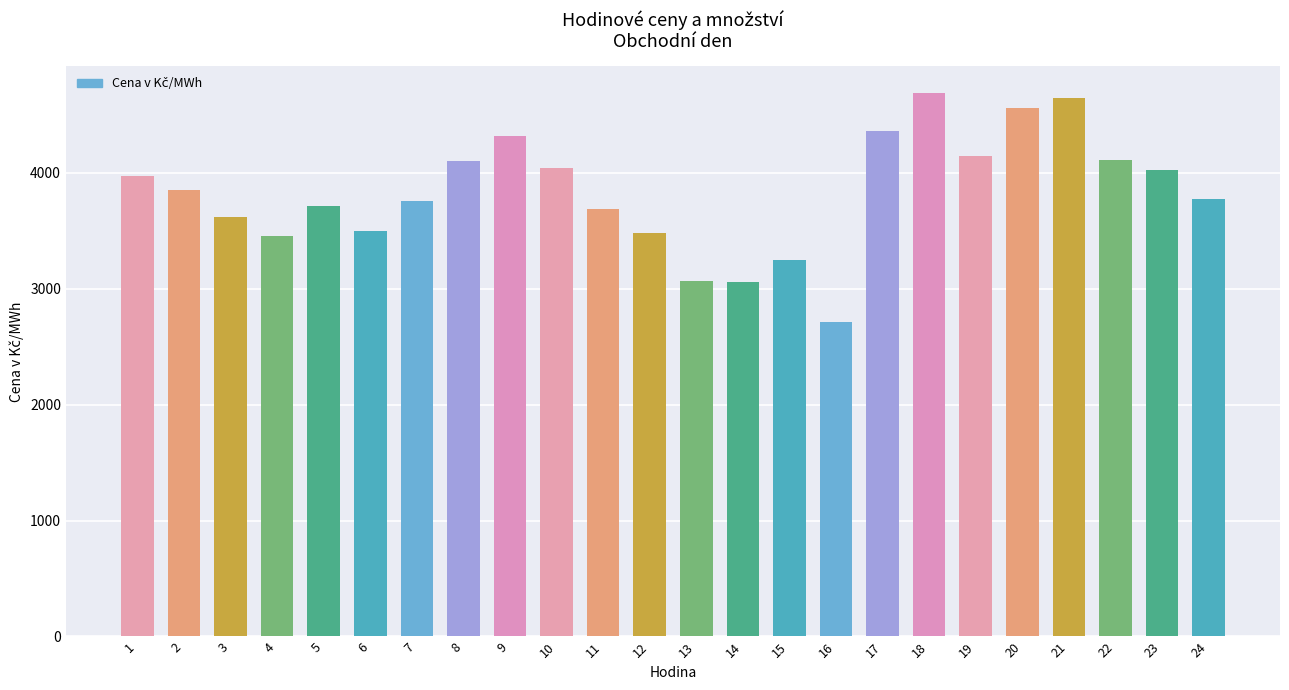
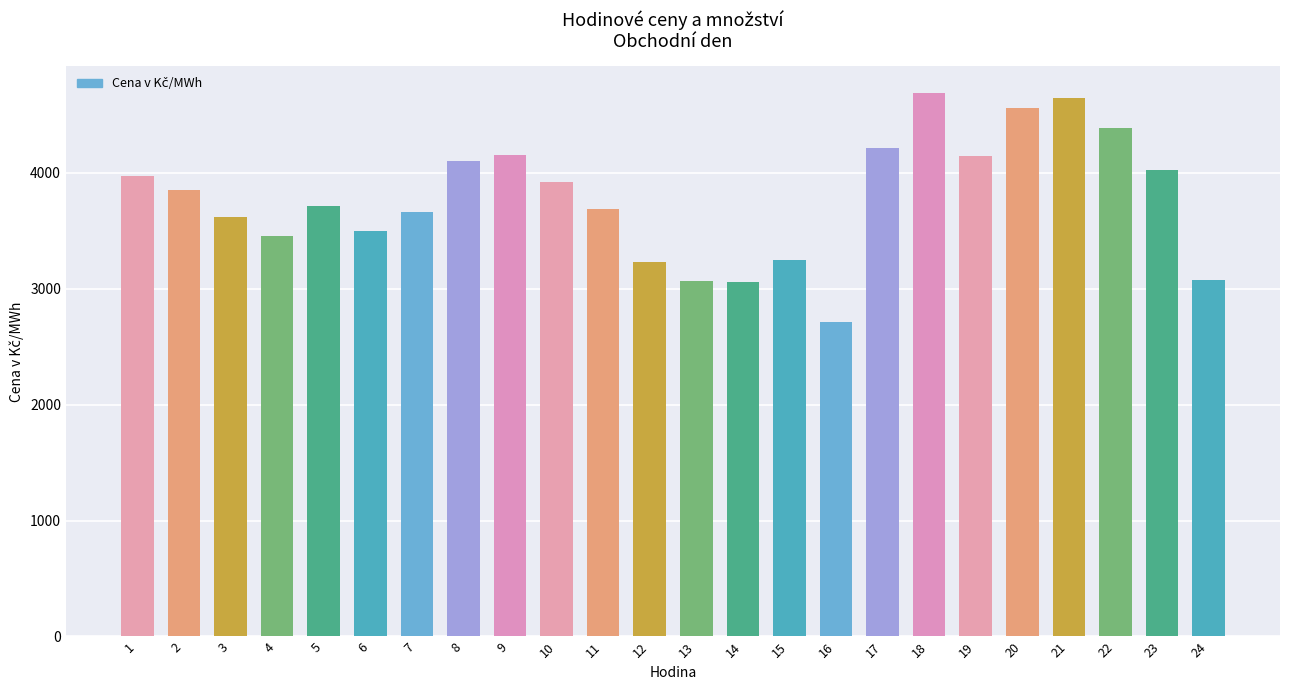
7: 3760 -> 3660
9: 4320 -> 4160
10: 4040 -> 3920
12: 3480 -> 3230
17: 4360 -> 4210
22: 4110 -> 4380
24: 3770 -> 3080
